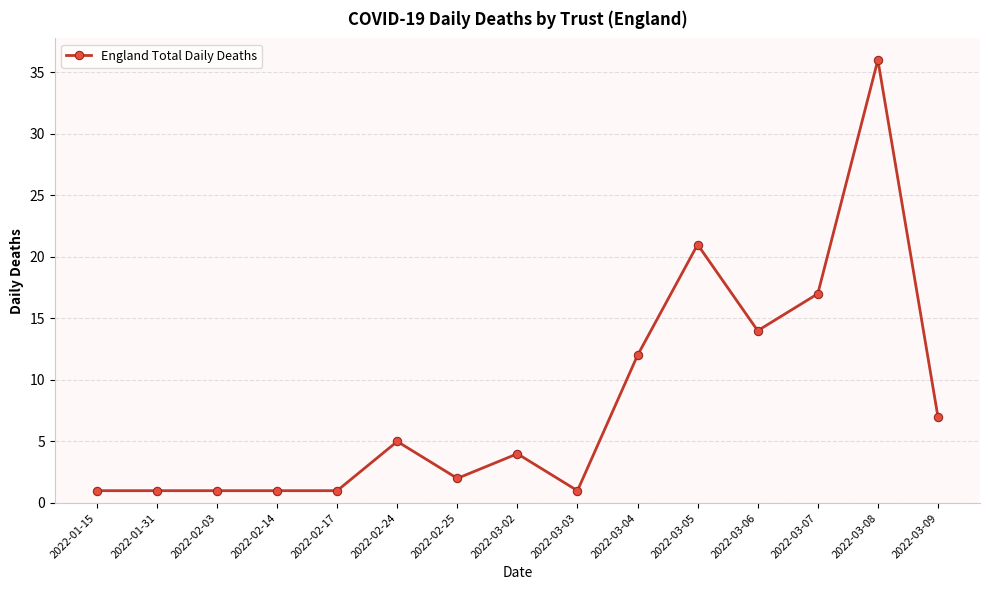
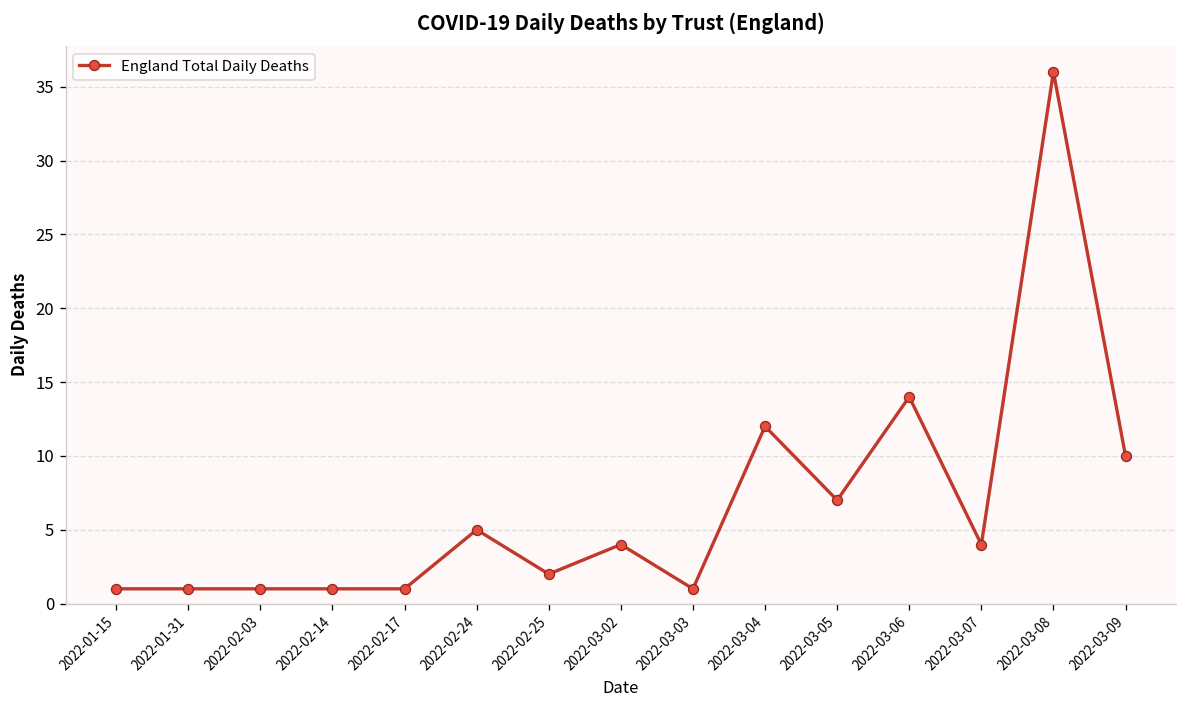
2022-03-05: 21 -> 7
2022-03-07: 17 -> 4
2022-03-09: 7 -> 10
